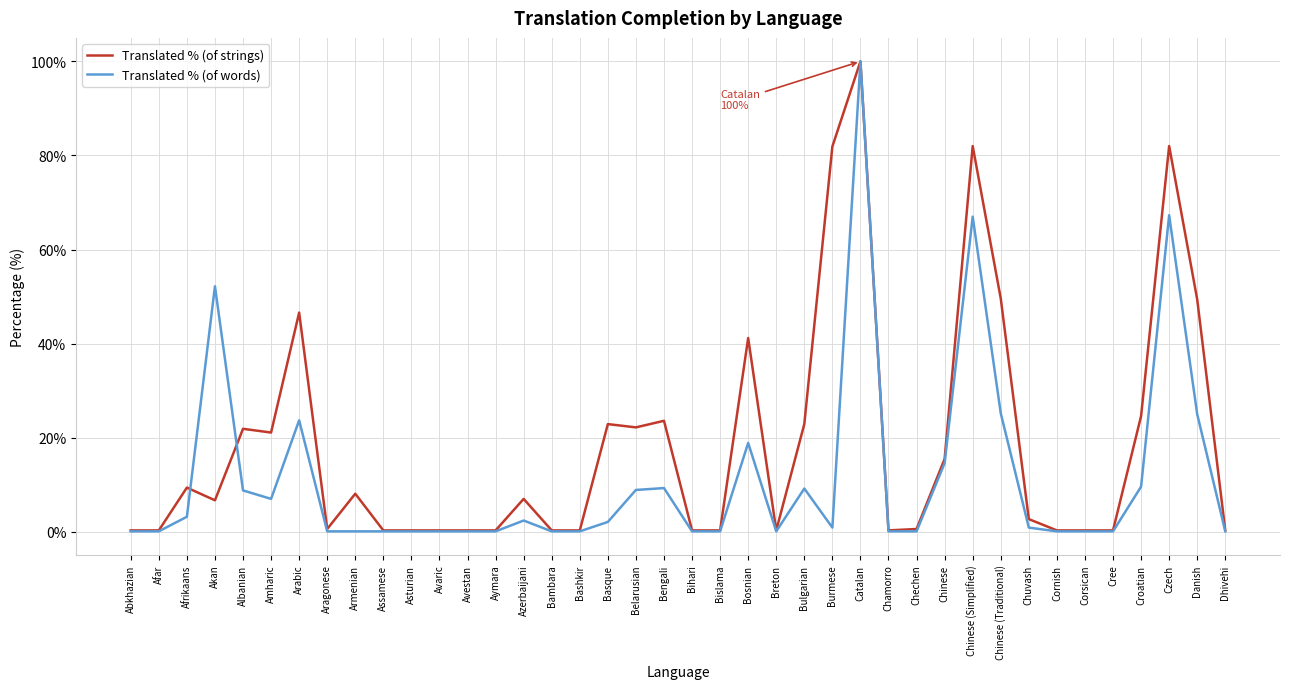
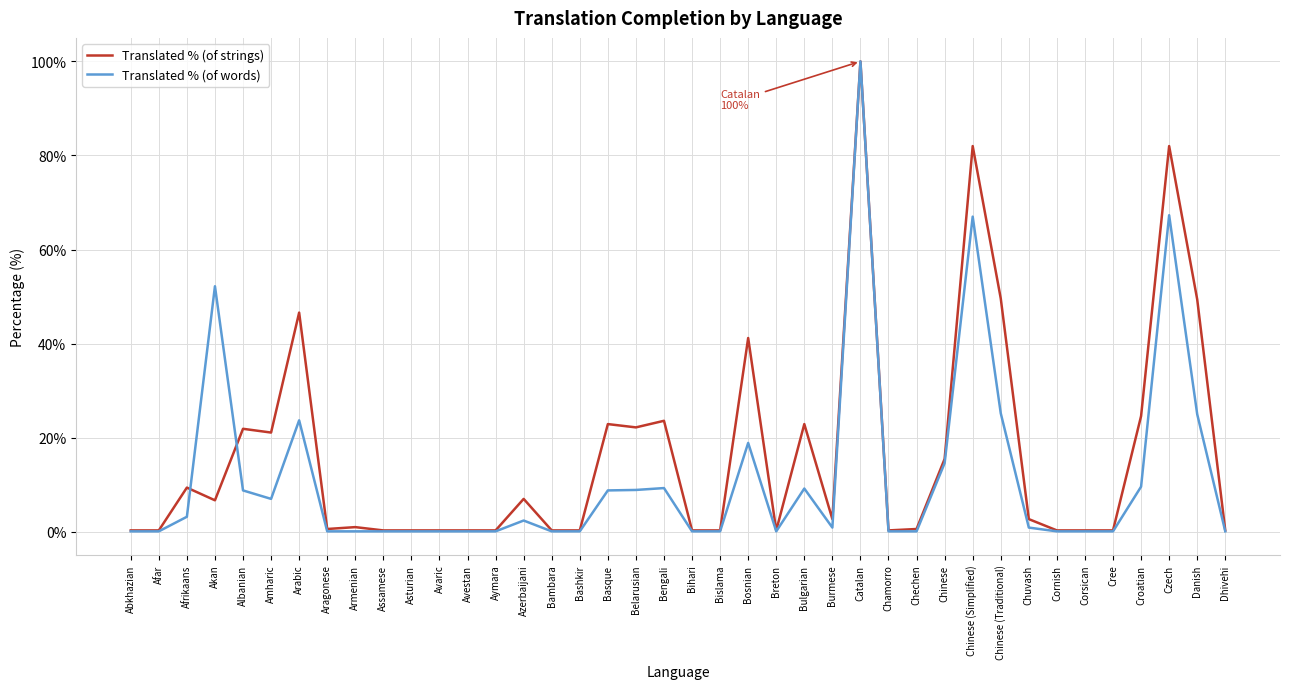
Translated % (of strings), Armenian: 8% -> 1%
Translated % (of words), Basque: 2% -> 9%
Translated % (of strings), Burmese: 82% -> 3%
